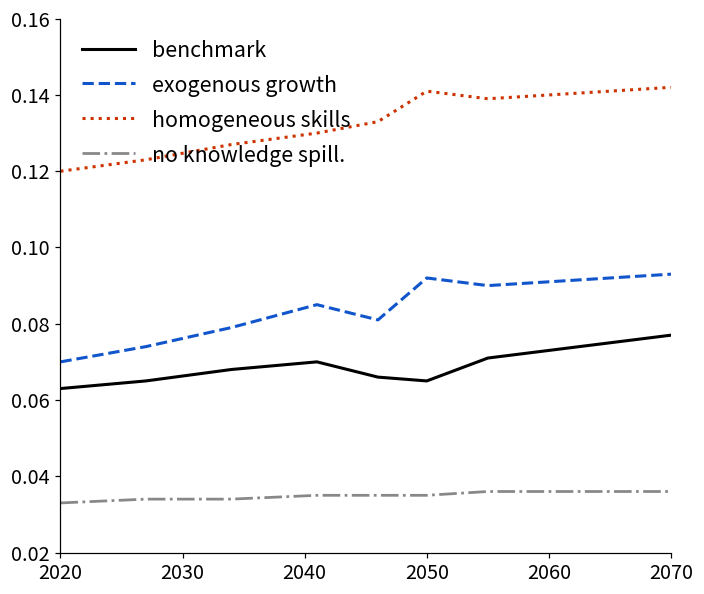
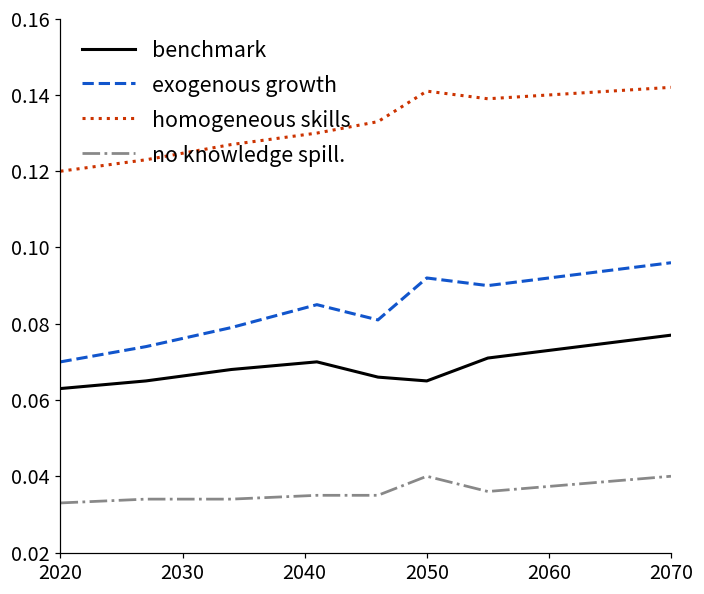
no knowledge spill., 2050: 0.035 -> 0.040
exogenous growth, 2070: 0.093 -> 0.096
no knowledge spill., 2070: 0.036 -> 0.040
